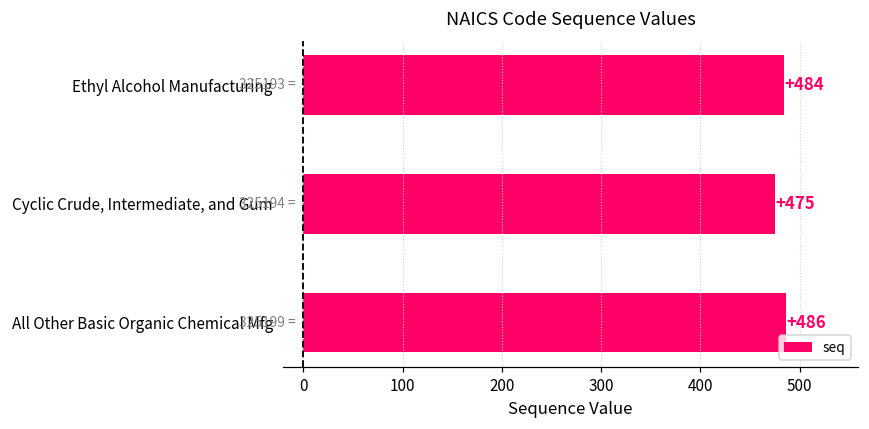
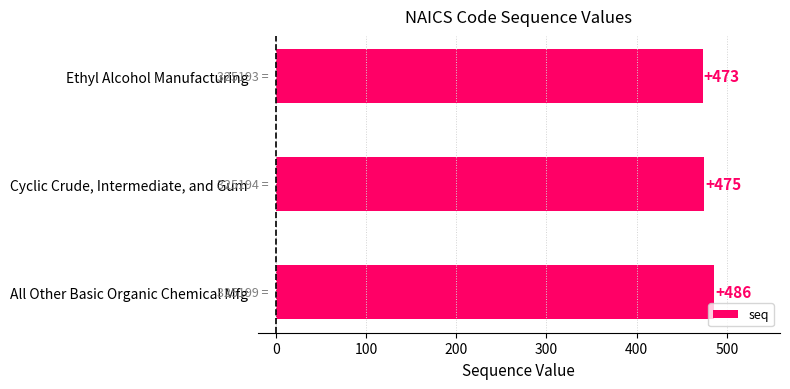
Ethyl Alcohol Manufacturing: +484 -> +473
